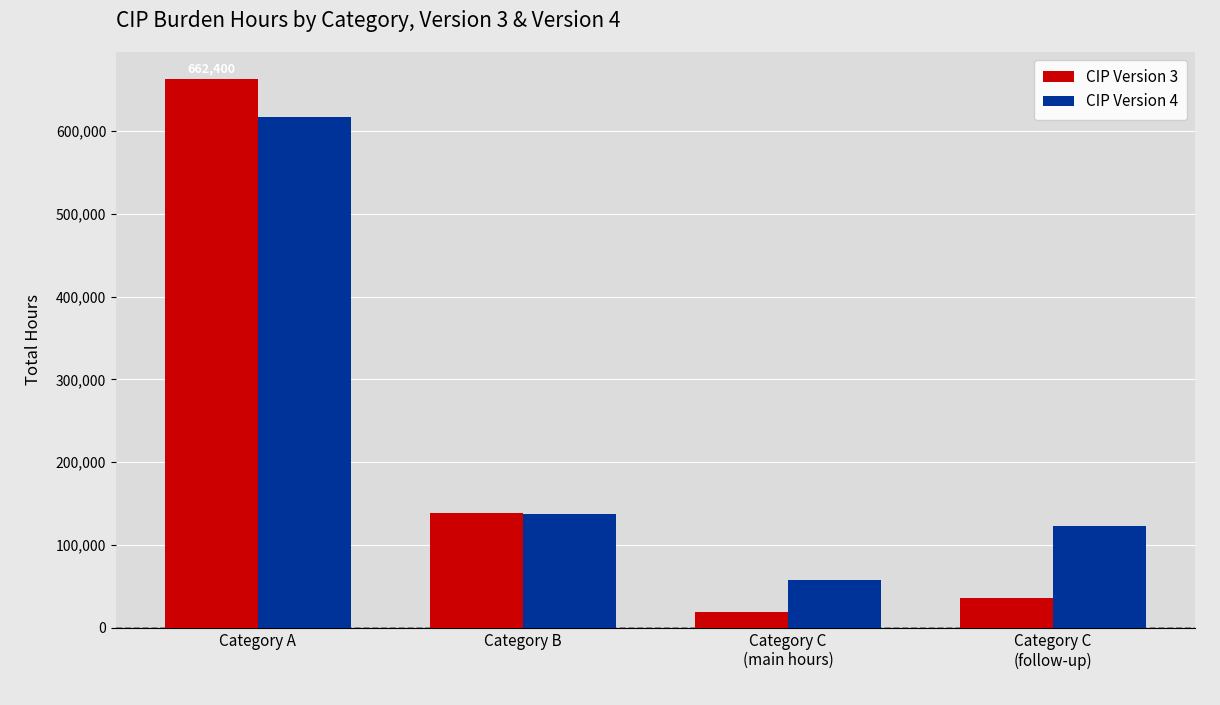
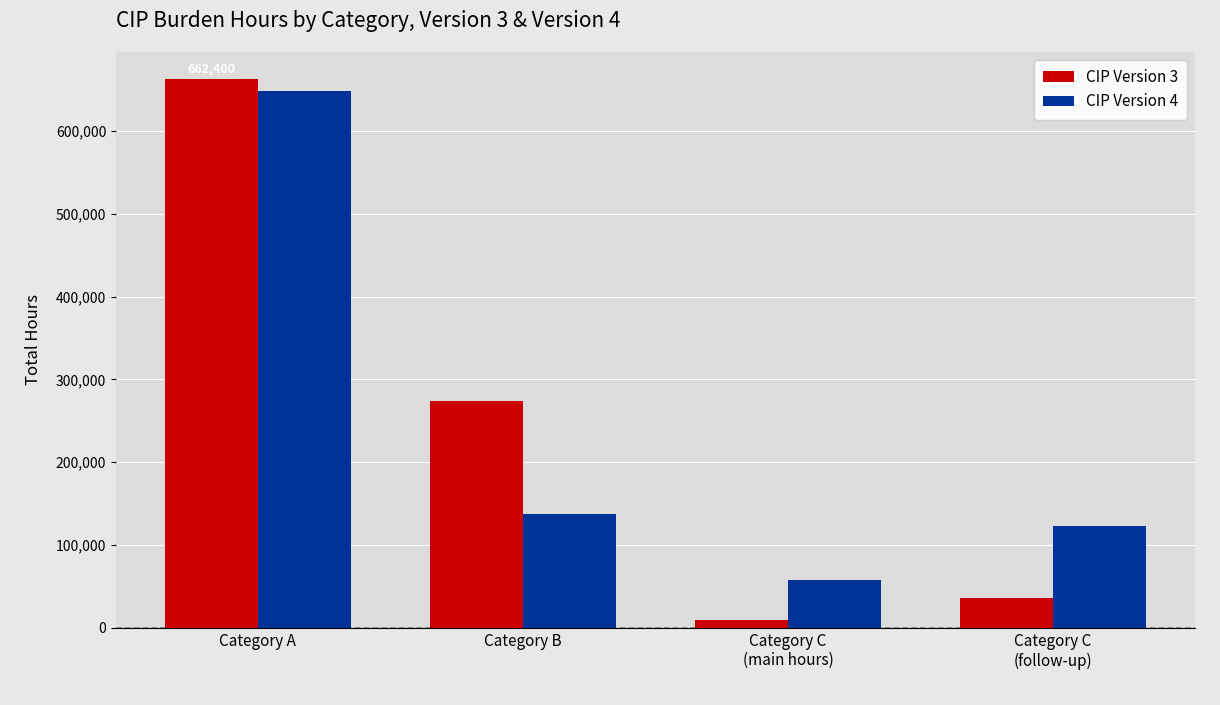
CIP Version 4, Category A: 620,000 -> 650,000
CIP Version 3, Category B: 140,000 -> 270,000
CIP Version 3, Category C (main hours): 20,000 -> 10,000
